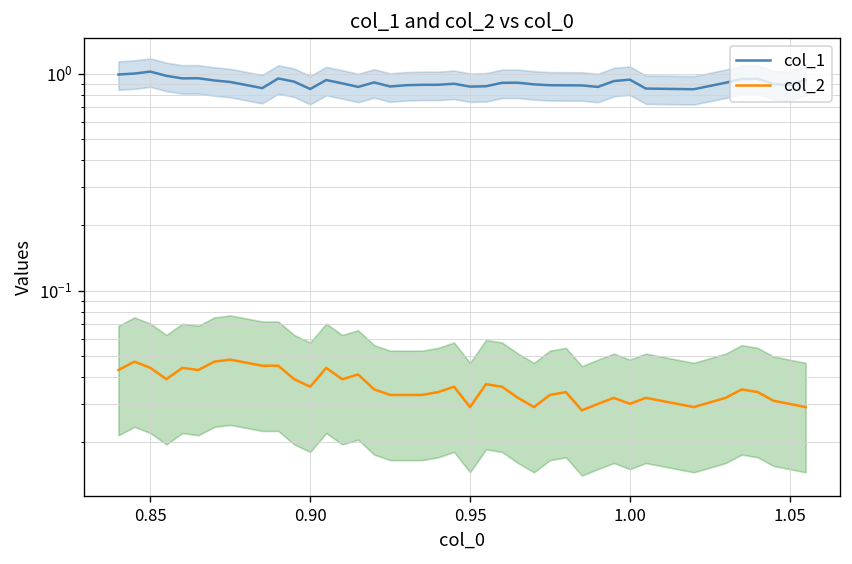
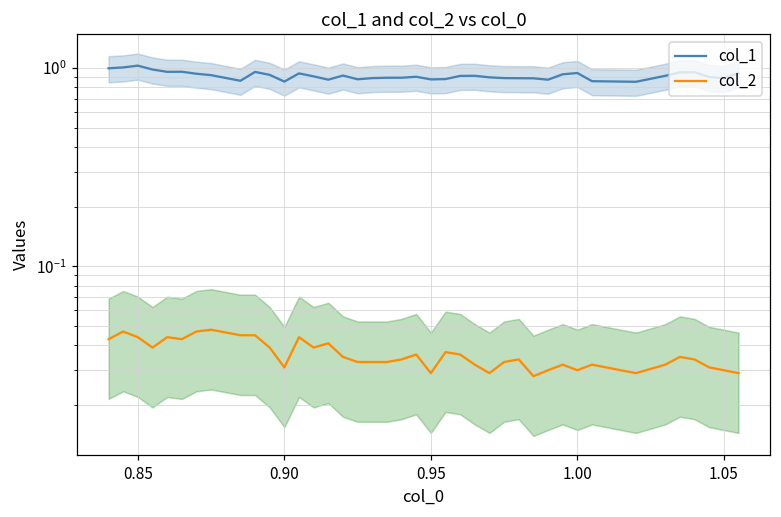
col_2, 0.90: 0.036 -> 0.031
